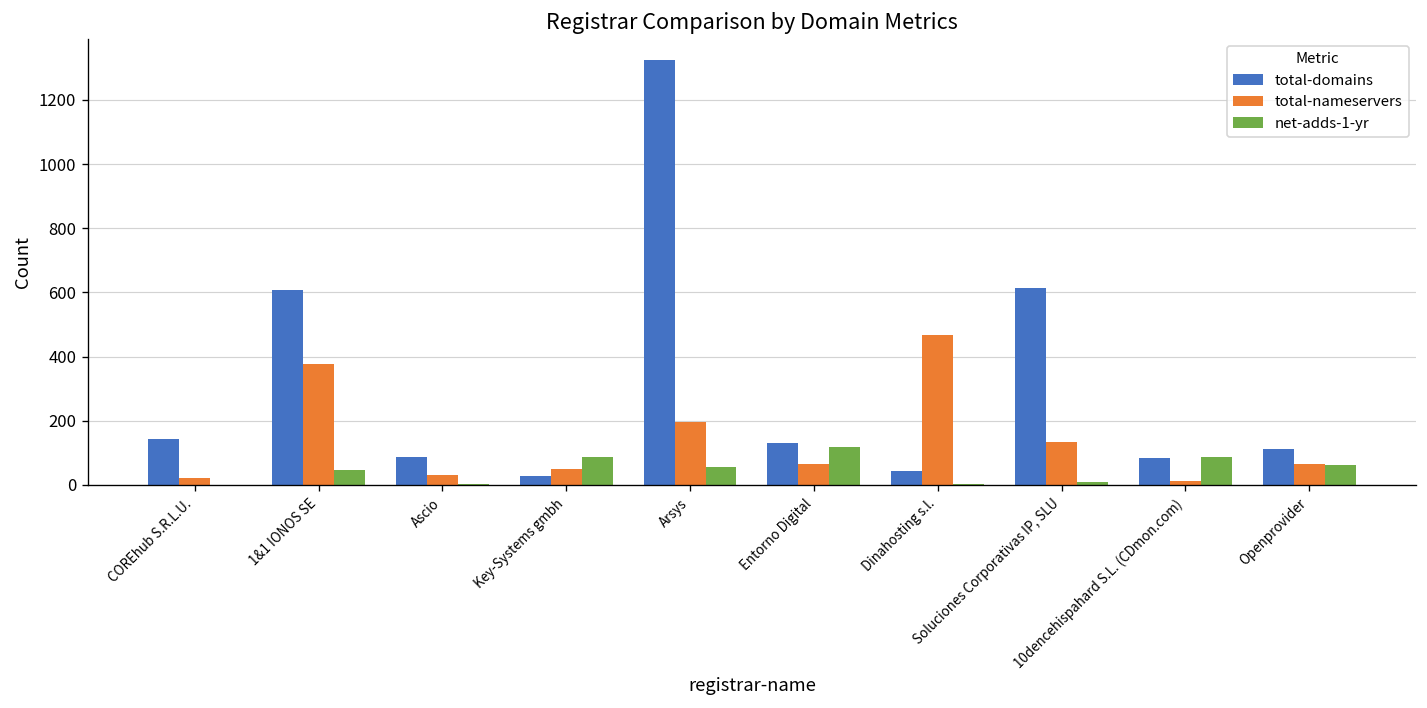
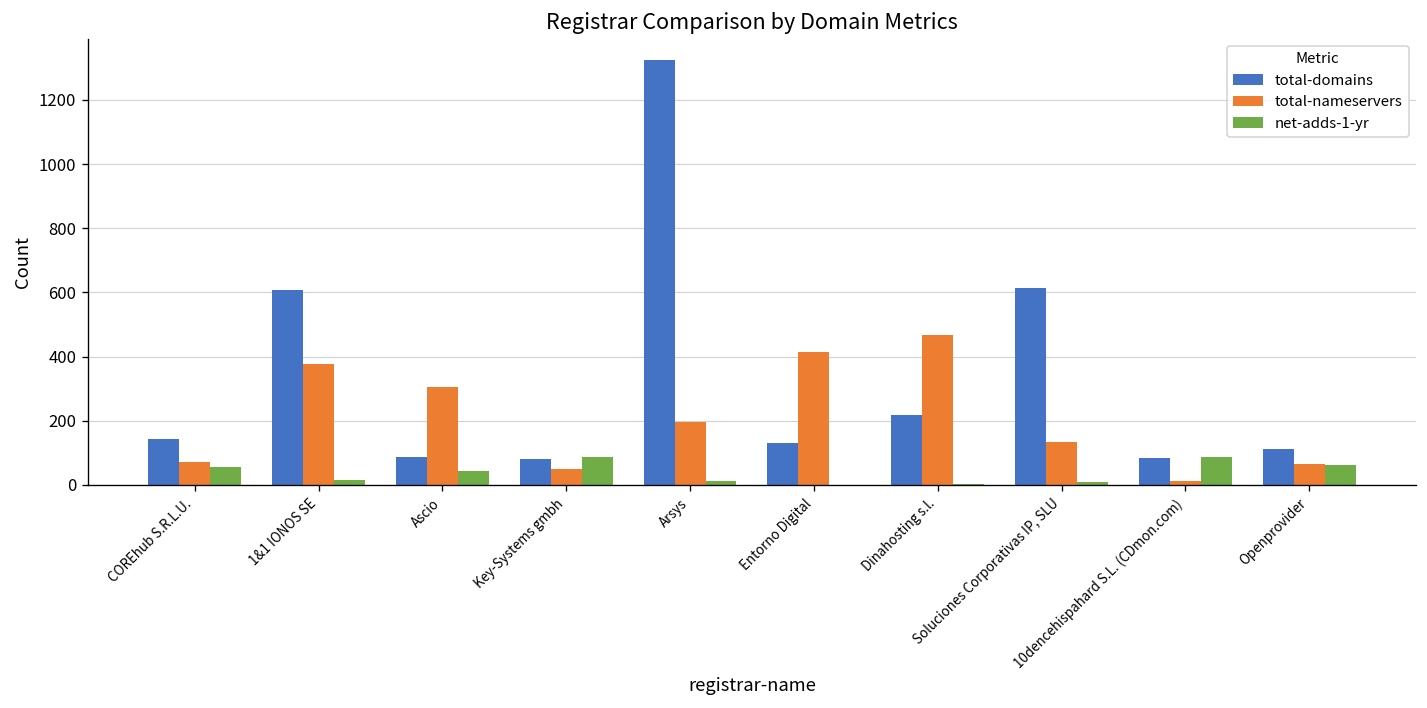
total-nameservers, COREhub S.R.L.U.: 20 -> 70
net-adds-1-yr, COREhub S.R.L.U.: 0 -> 60
net-adds-1-yr, 1&1 IONOS SE: 50 -> 10
total-nameservers, Ascio: 30 -> 310
net-adds-1-yr, Ascio: 0 -> 40
total-domains, Key-Systems gmbh: 30 -> 80
net-adds-1-yr, Arsys: 60 -> 10
total-nameservers, Entorno Digital: 60 -> 410
net-adds-1-yr, Entorno Digital: 120 -> 0
total-domains, Dinahosting s.l.: 40 -> 220
